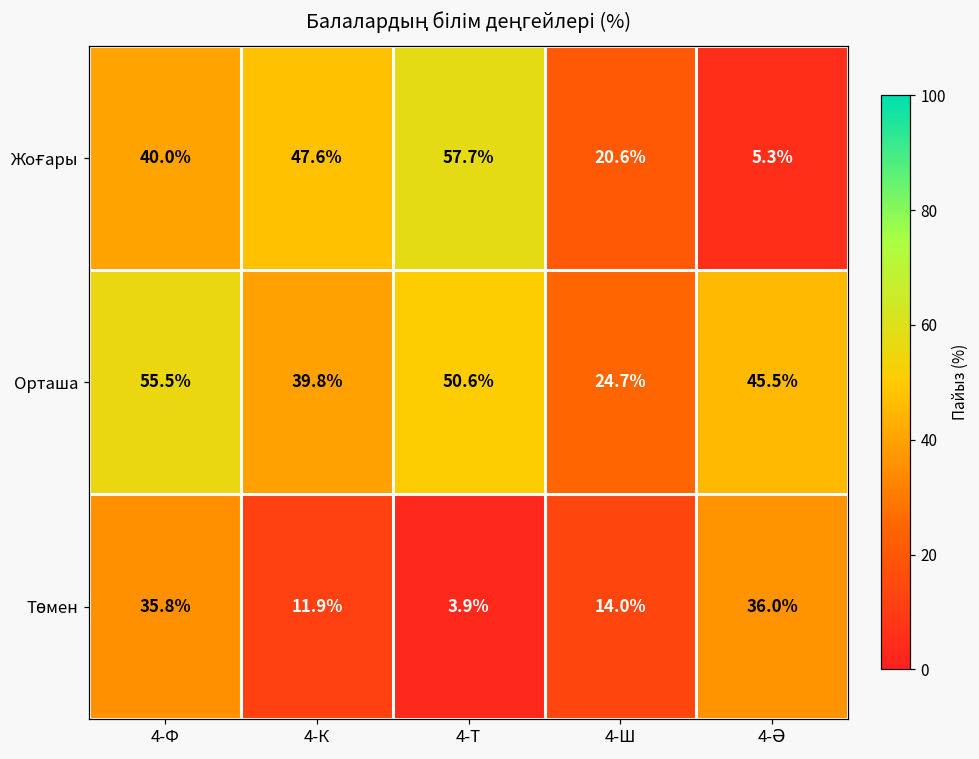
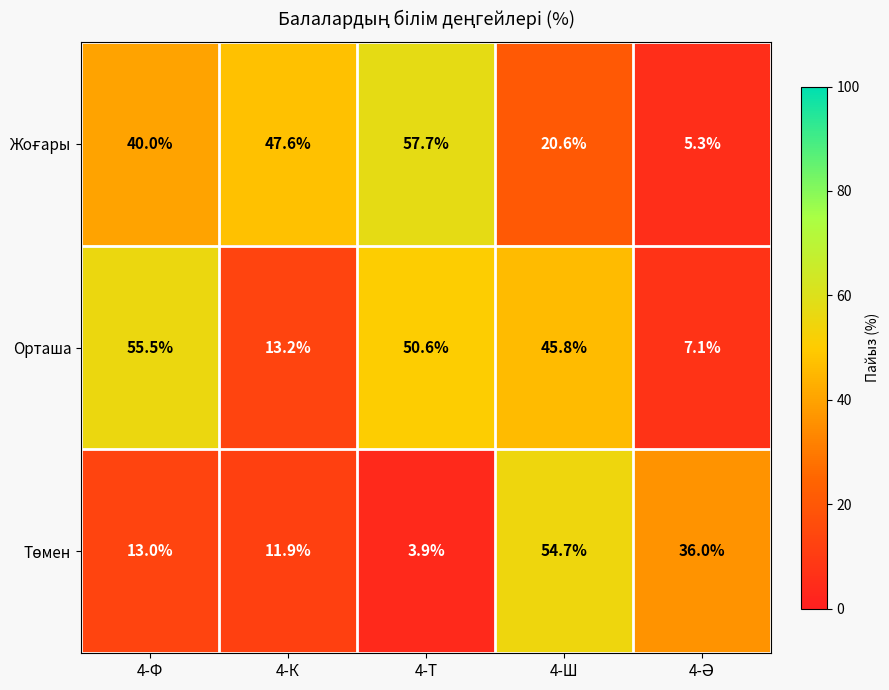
Орташа, 4-К: 39.8% -> 13.2%
Орташа, 4-Ш: 24.7% -> 45.8%
Орташа, 4-Ә: 45.5% -> 7.1%
Төмен, 4-Ф: 35.8% -> 13.0%
Төмен, 4-Ш: 14.0% -> 54.7%
